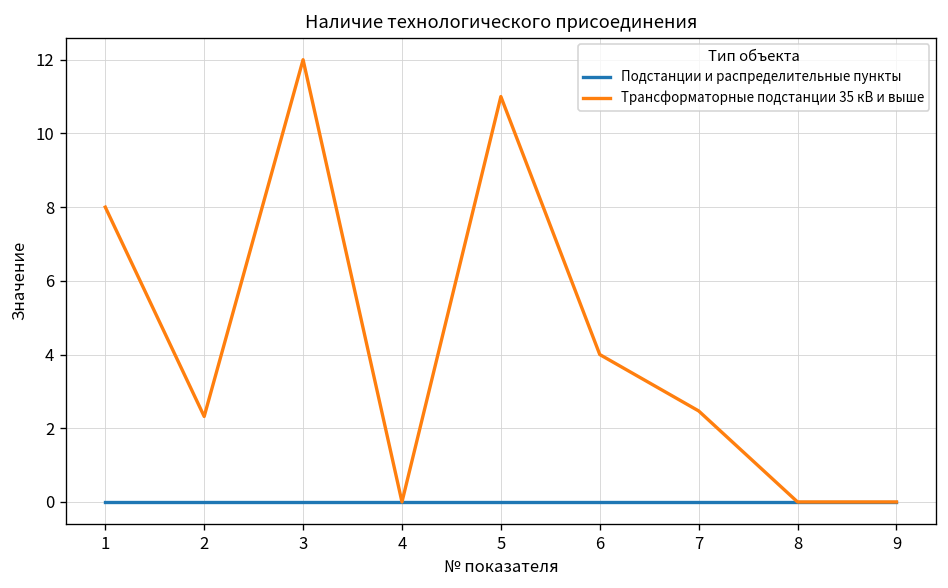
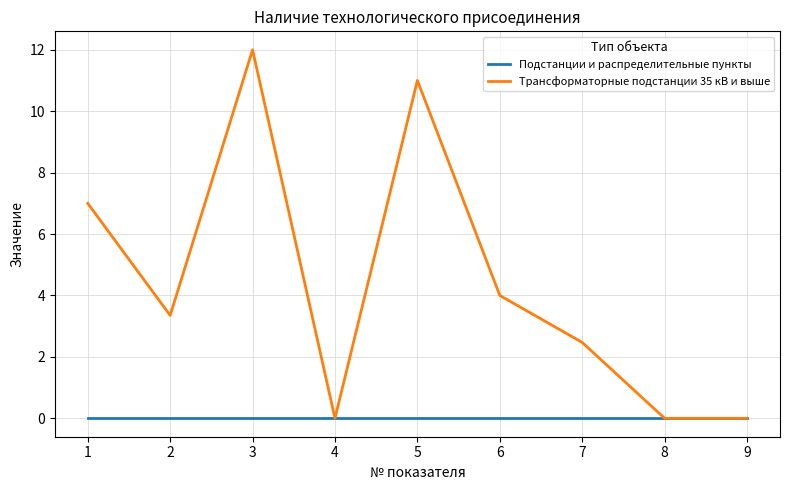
Трансформаторные подстанции 35 кВ и выше, 1: 8 -> 7
Трансформаторные подстанции 35 кВ и выше, 2: 2.3 -> 3.4
